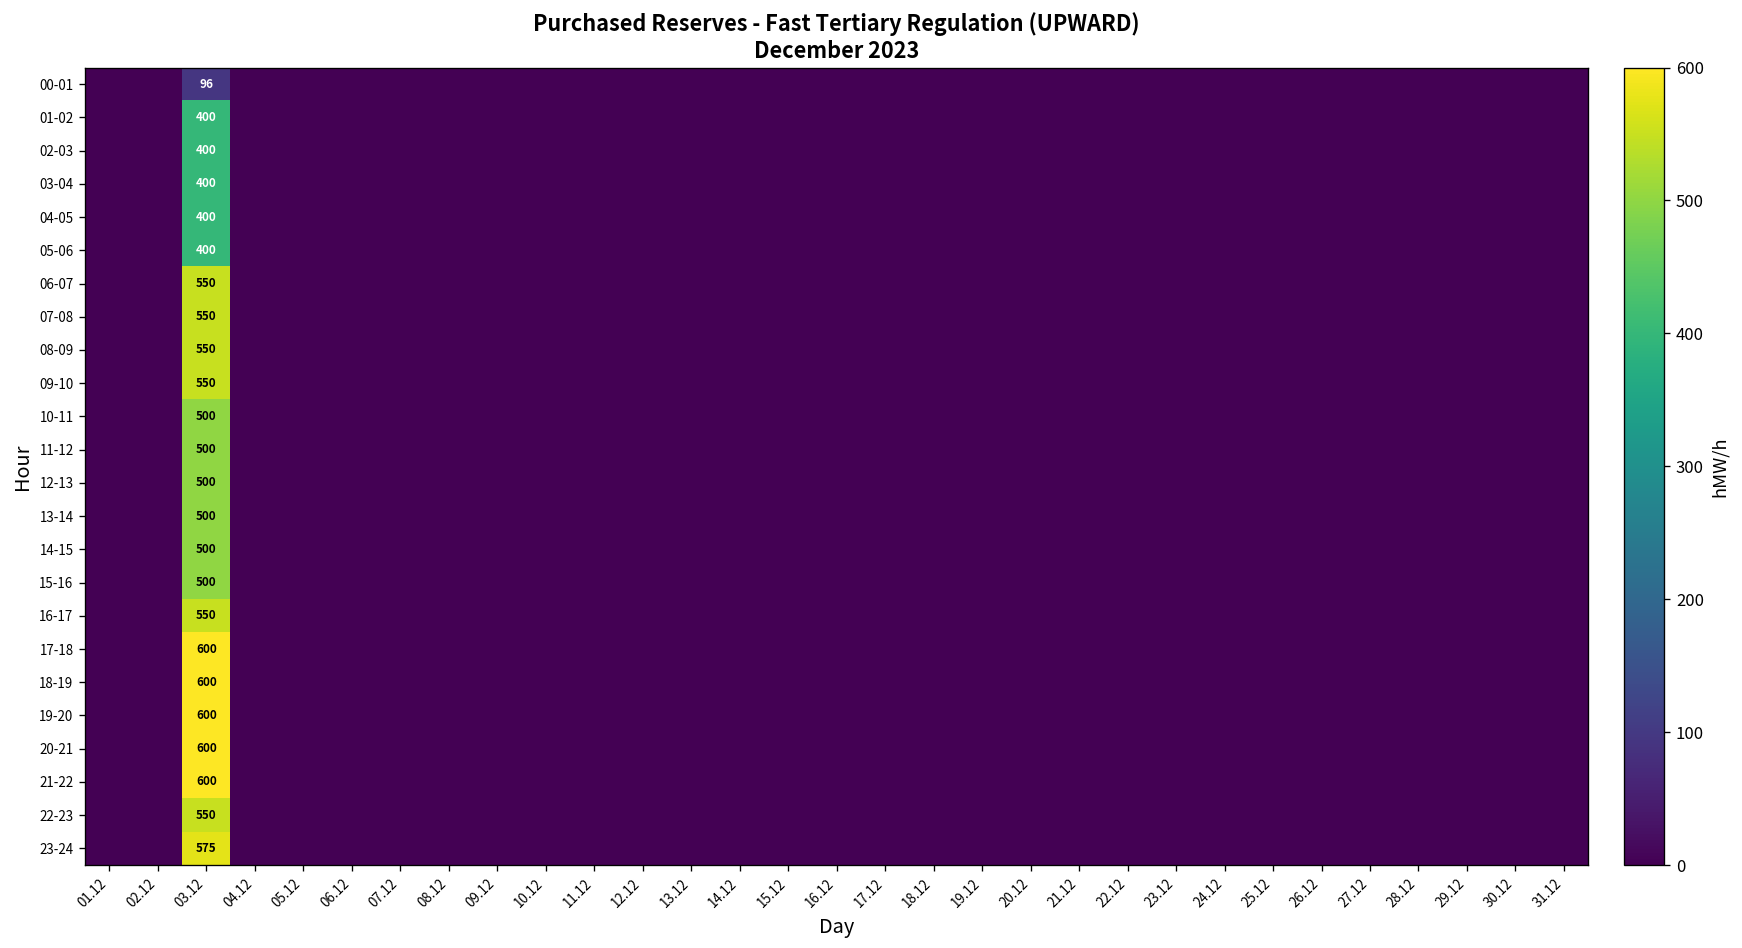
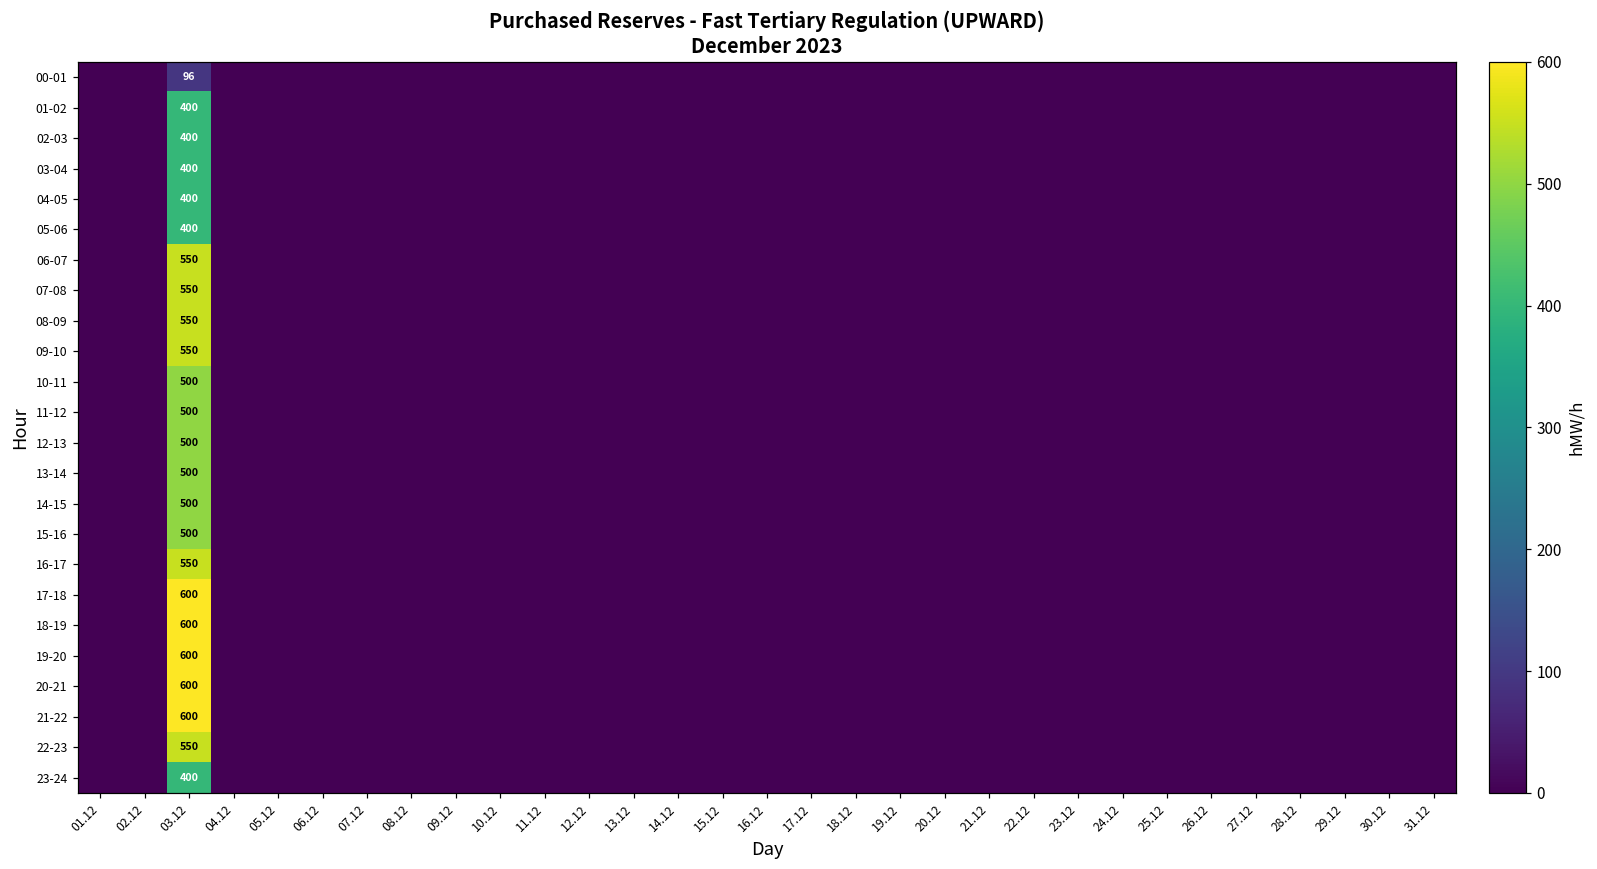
23-24, 03.12: 575 -> 400
